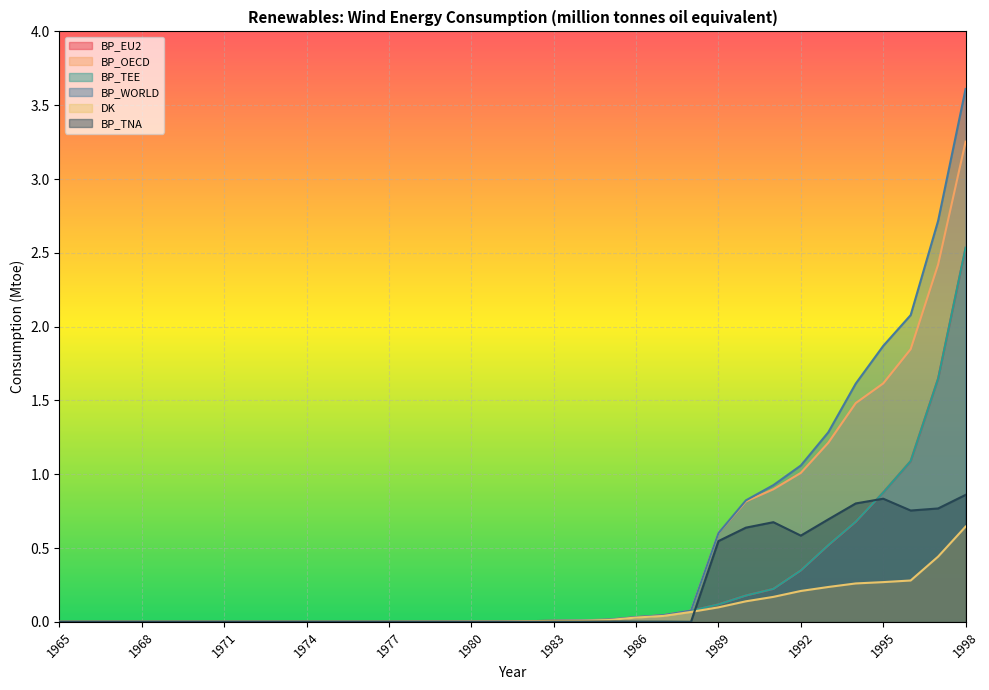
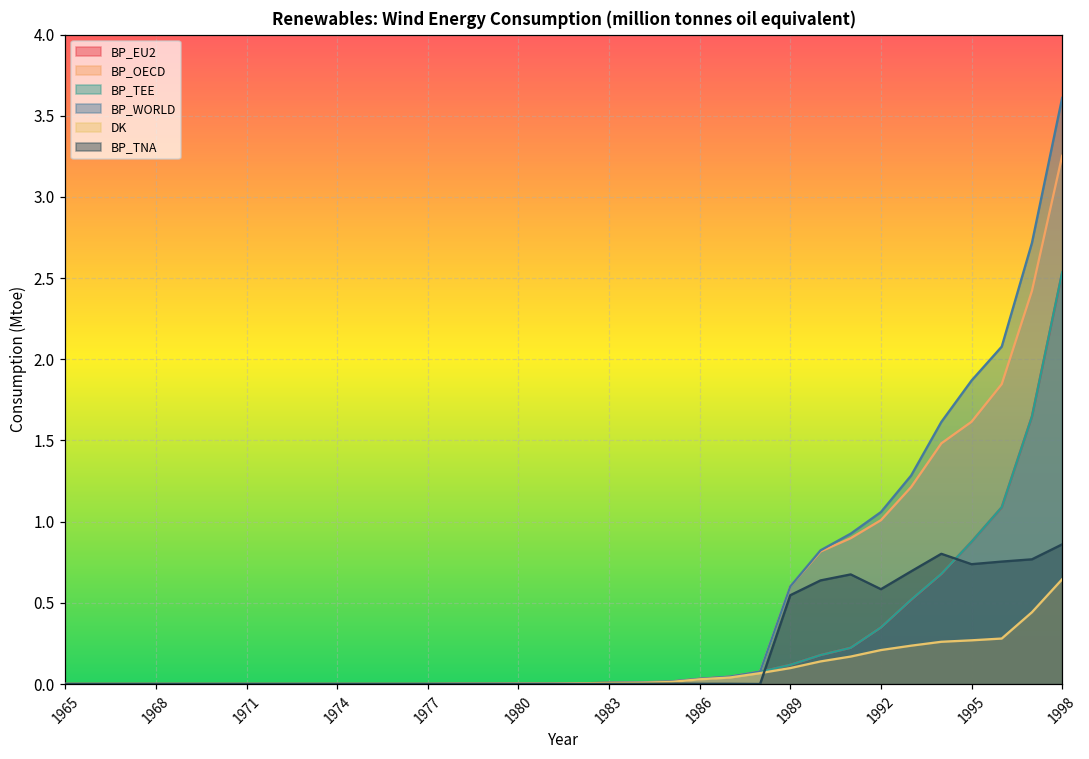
BP_TNA, 1995: 0.83 -> 0.74
